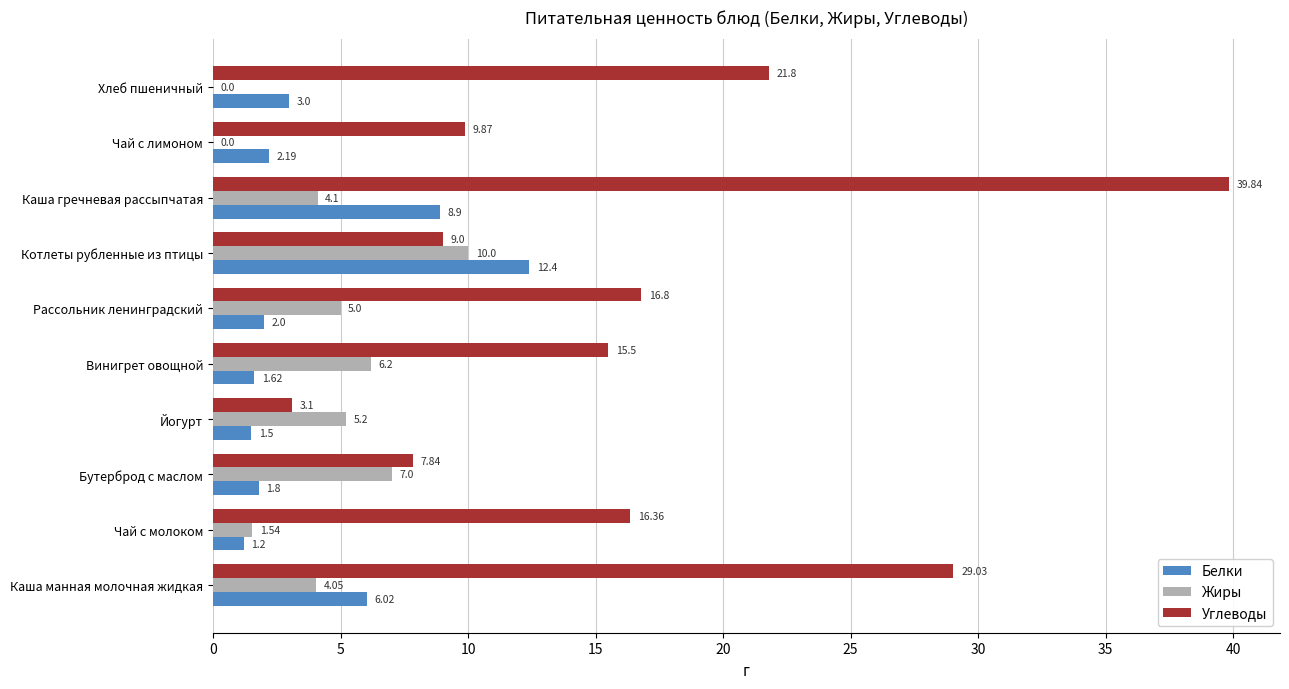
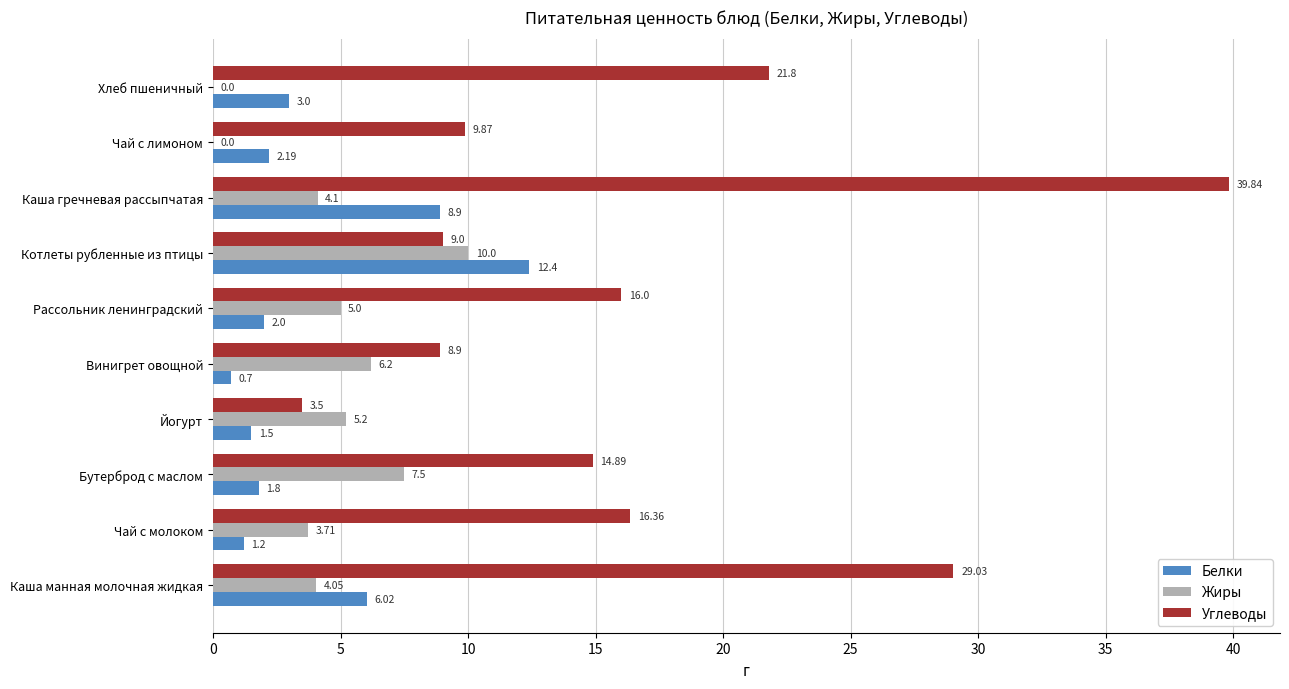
Углеводы, Рассольник ленинградский: 16.8 -> 16.0
Углеводы, Винигрет овощной: 15.5 -> 8.9
Белки, Винигрет овощной: 1.62 -> 0.7
Углеводы, Йогурт: 3.1 -> 3.5
Углеводы, Бутерброд с маслом: 7.84 -> 14.89
Жиры, Бутерброд с маслом: 7.0 -> 7.5
Жиры, Чай с молоком: 1.54 -> 3.71
